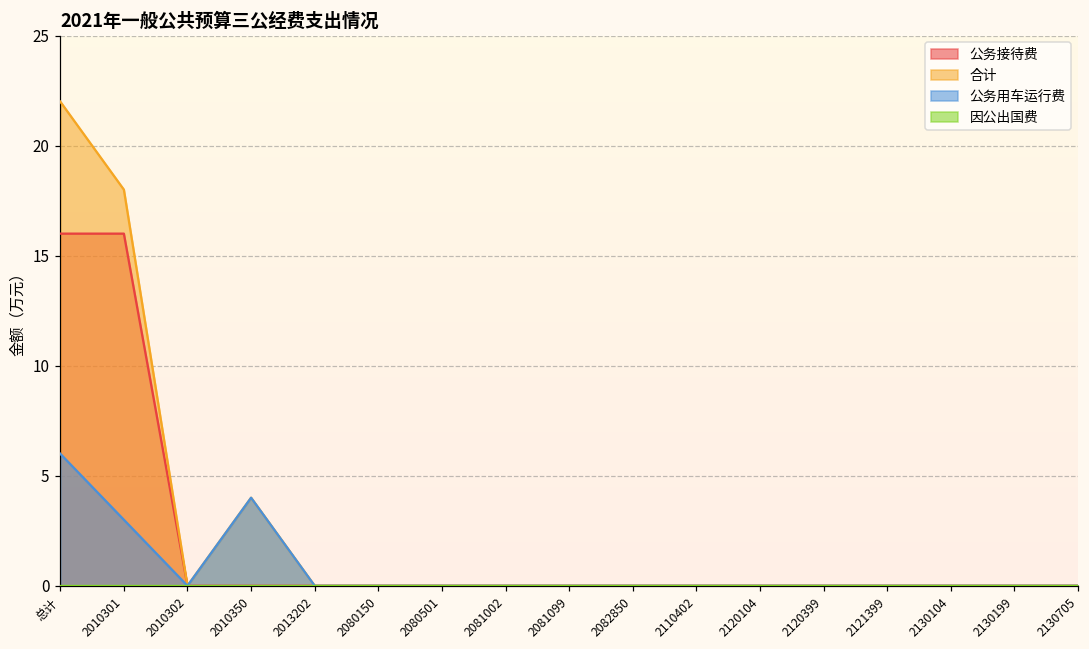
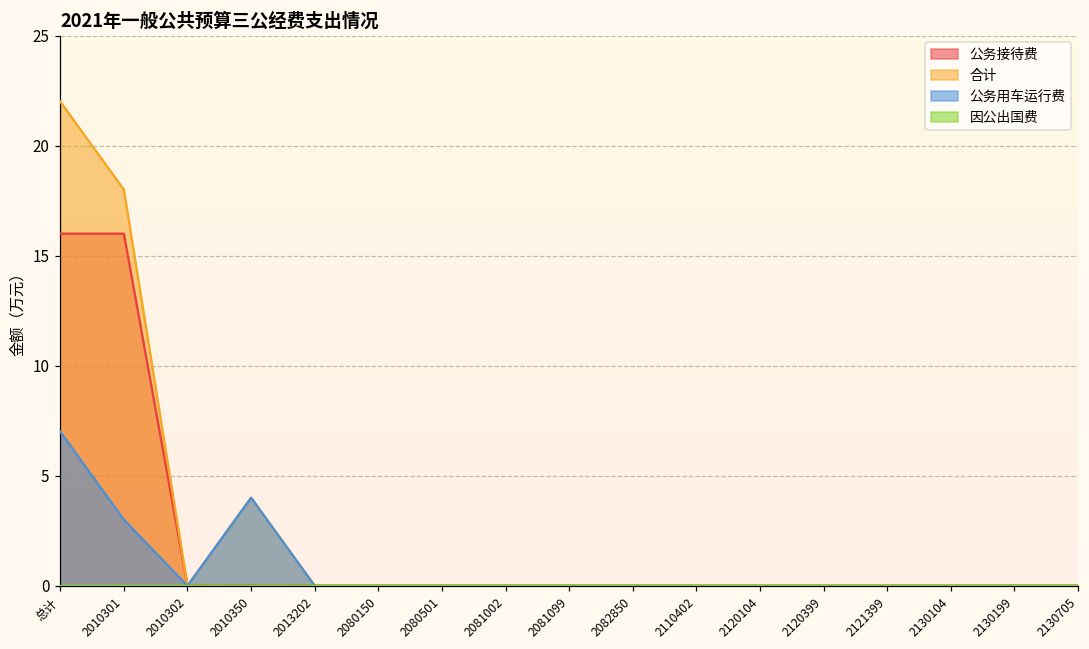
公务用车运行费, 总计: 6 -> 7
